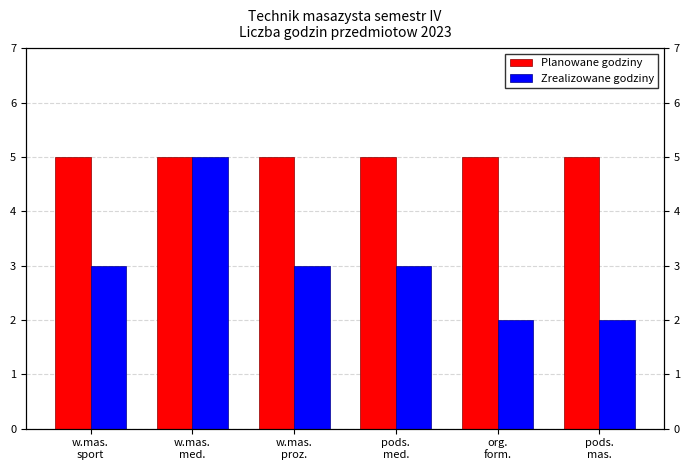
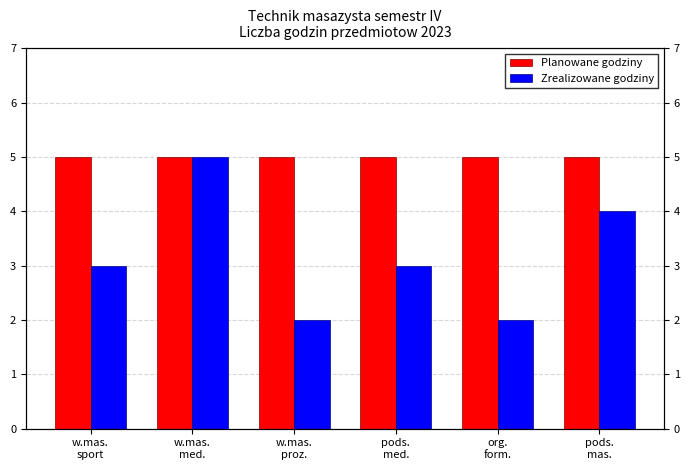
Zrealizowane godziny, w.mas. proz.: 3 -> 2
Zrealizowane godziny, pods. mas.: 2 -> 4
